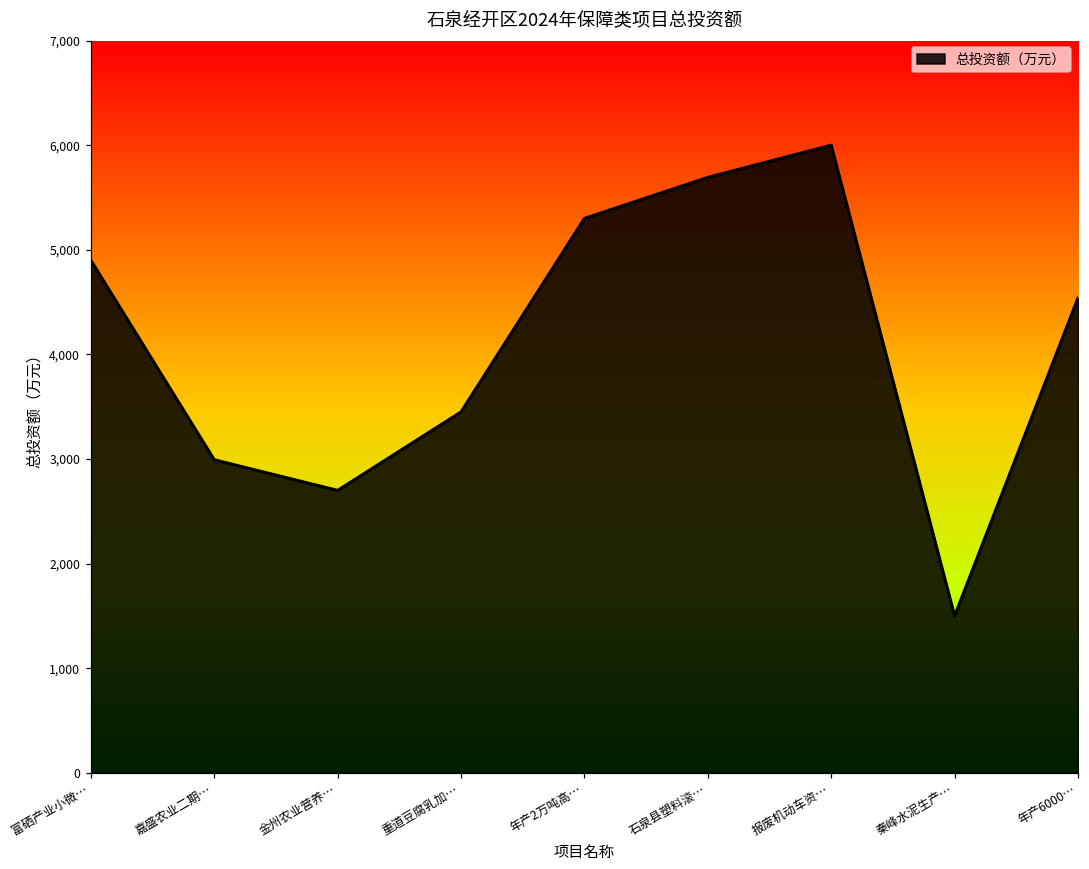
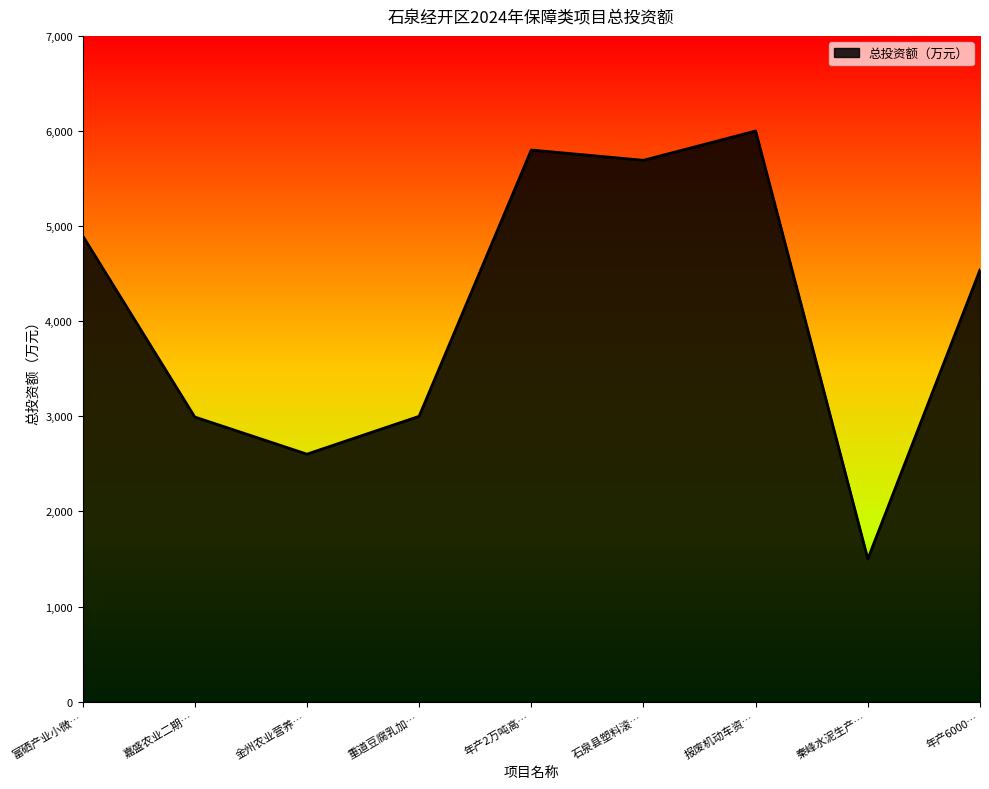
金州农业营养…: 2,700 -> 2,600
重道豆腐乳加…: 3,500 -> 3,000
年产2万吨高…: 5,300 -> 5,800
